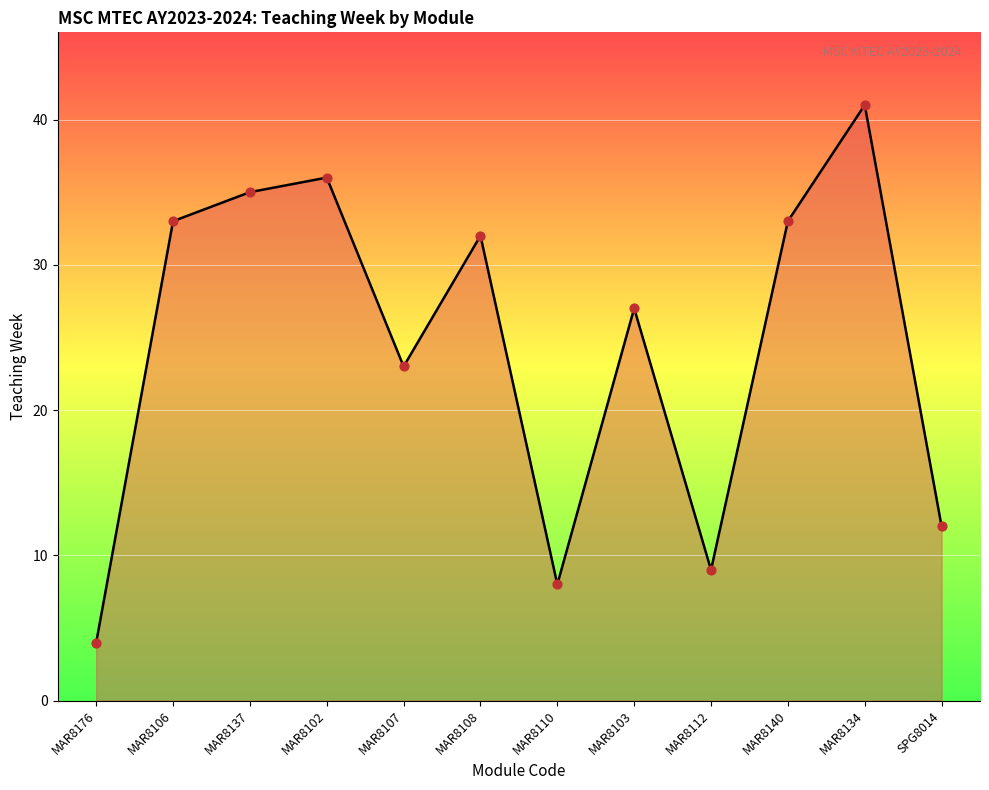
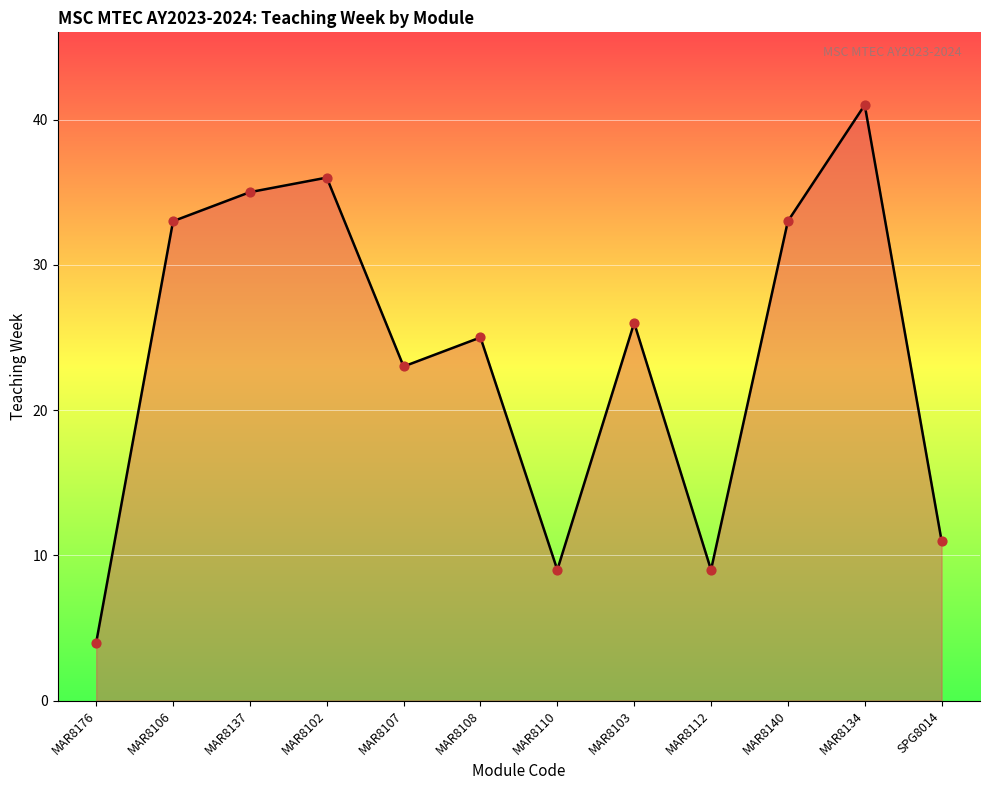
MAR8108: 32 -> 25
MAR8110: 8 -> 9
MAR8103: 27 -> 26
SPG8014: 12 -> 11
